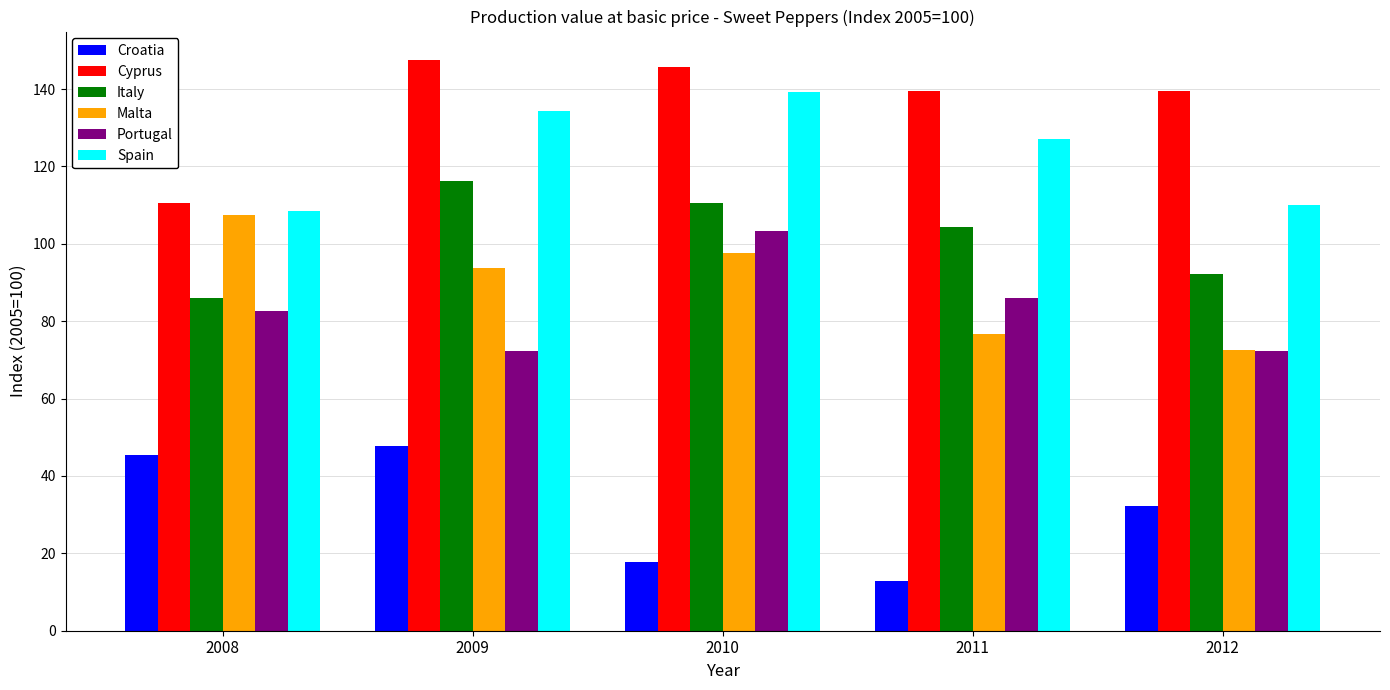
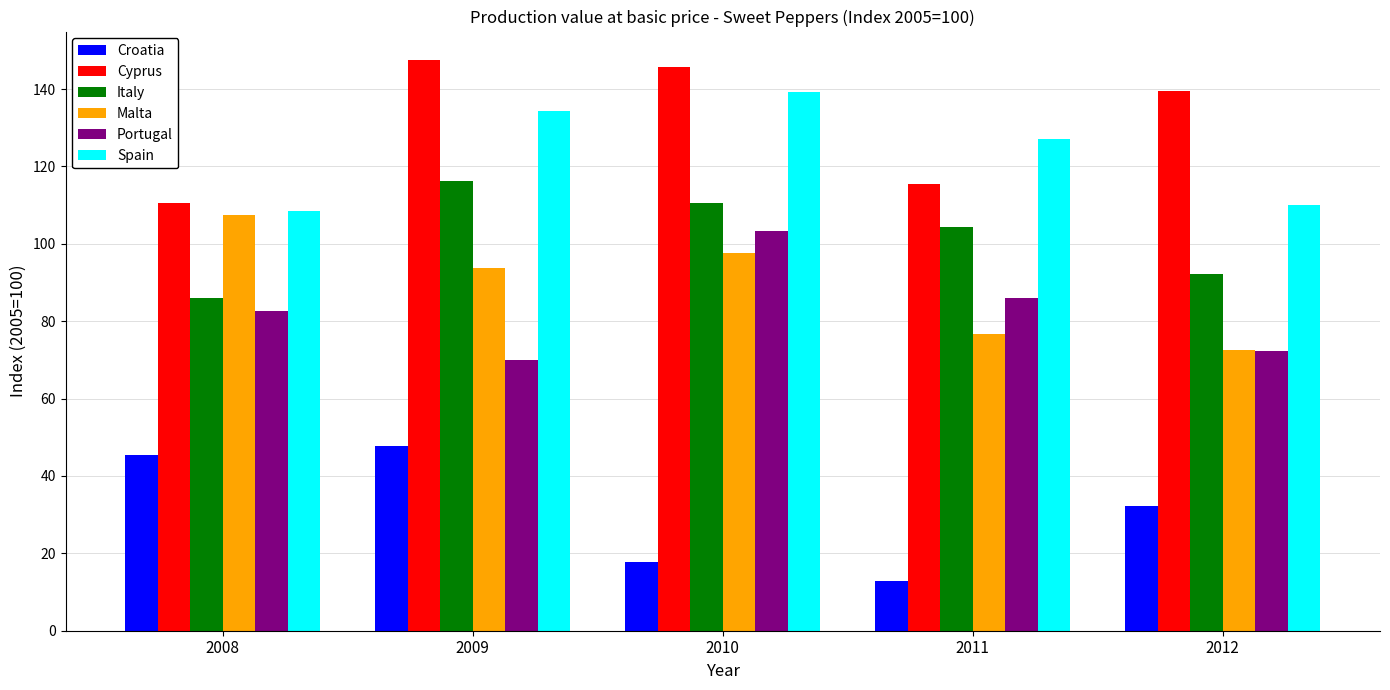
Portugal, 2009: 72 -> 70
Cyprus, 2011: 139 -> 115
